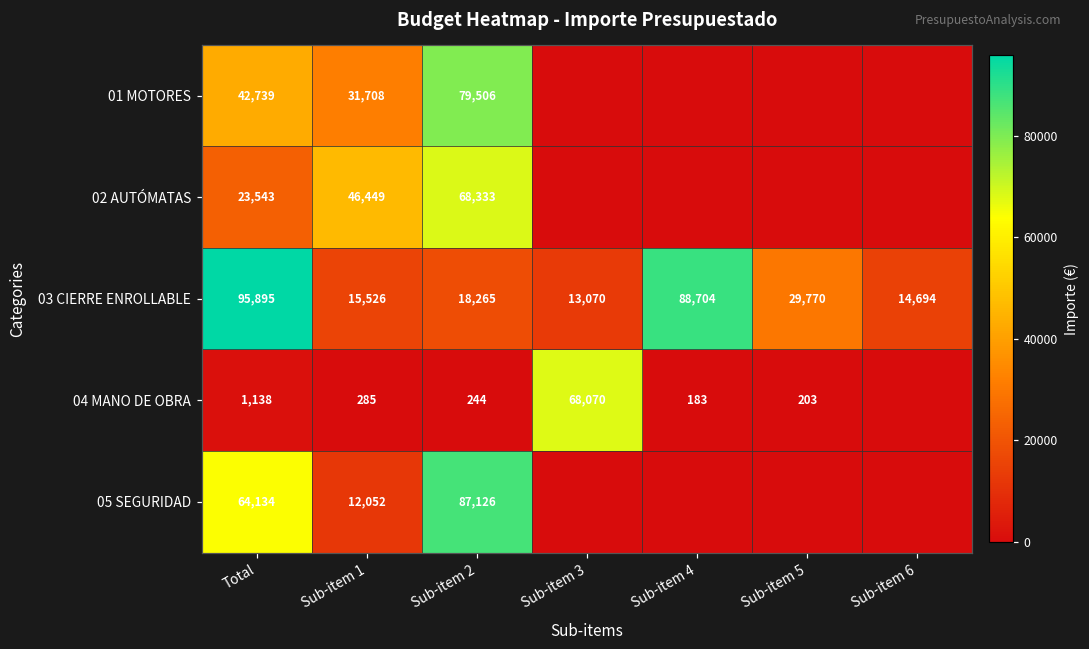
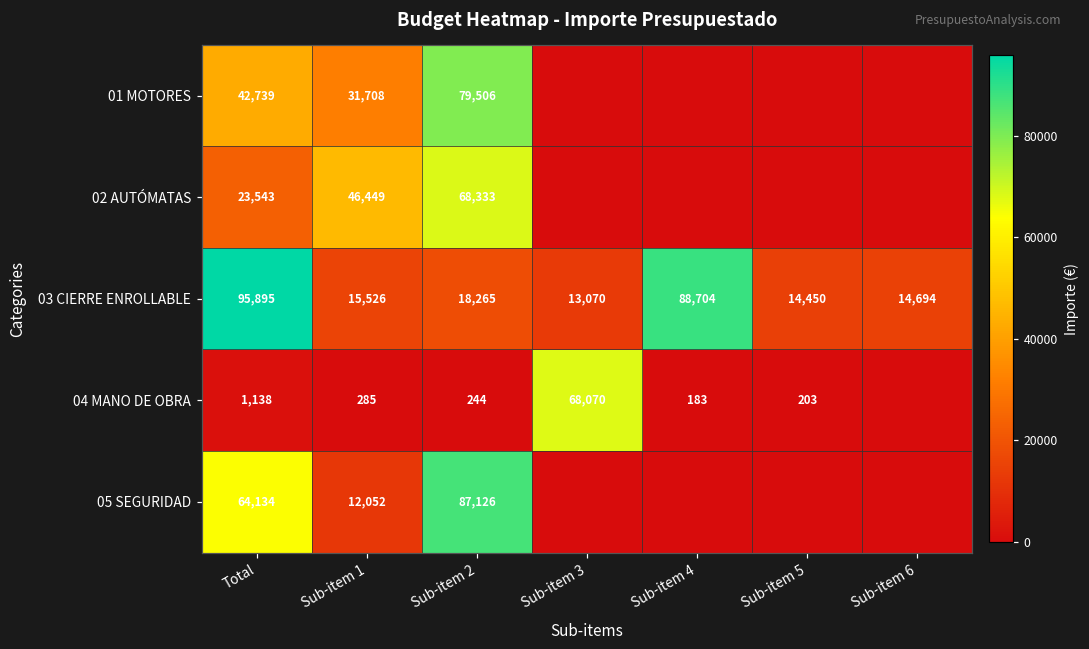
03 CIERRE ENROLLABLE, Sub-item 5: 29,770 -> 14,450
